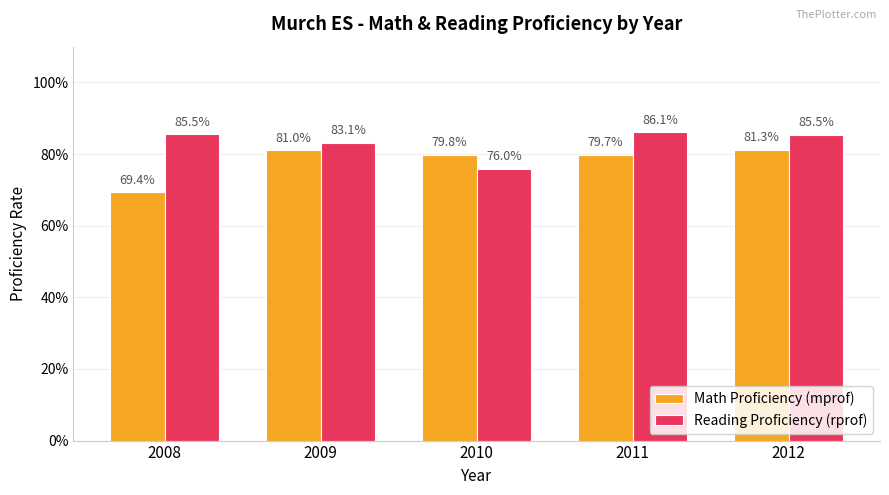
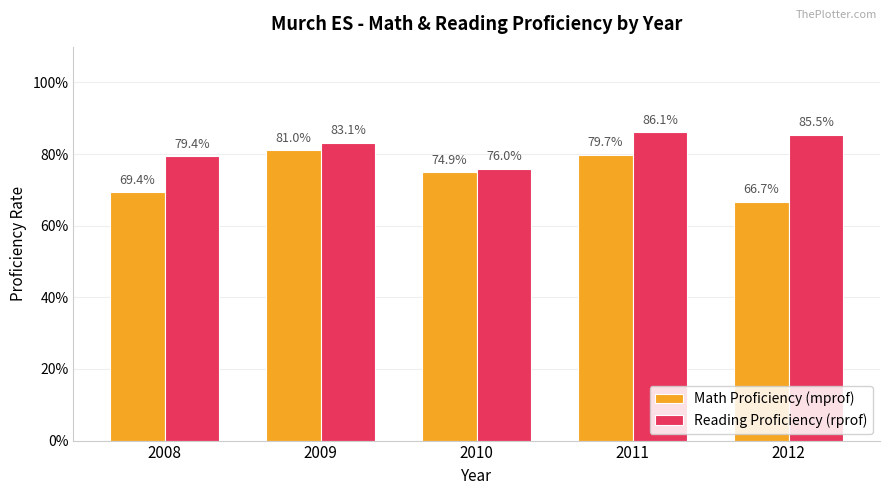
Reading Proficiency (rprof), 2008: 85.5% -> 79.4%
Math Proficiency (mprof), 2010: 79.8% -> 74.9%
Math Proficiency (mprof), 2012: 81.3% -> 66.7%
